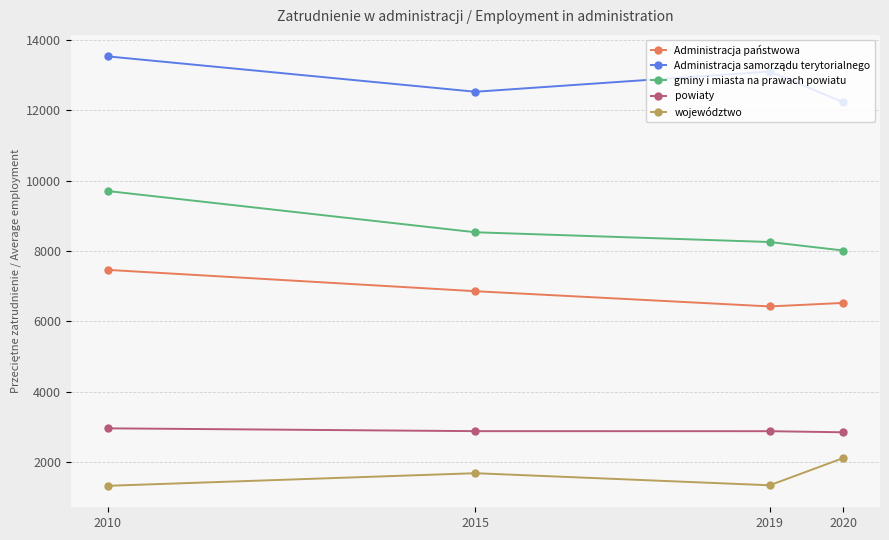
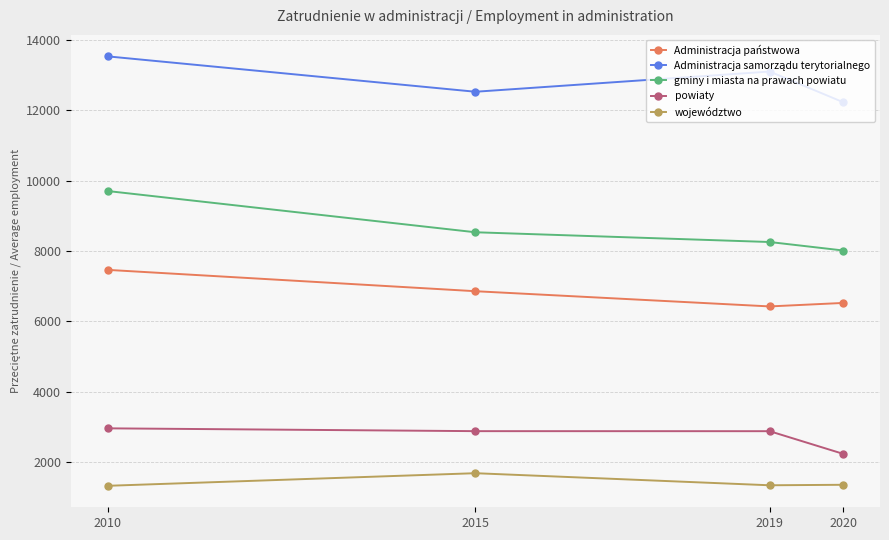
powiaty, 2020: 2900 -> 2200
województwo, 2020: 2100 -> 1400
